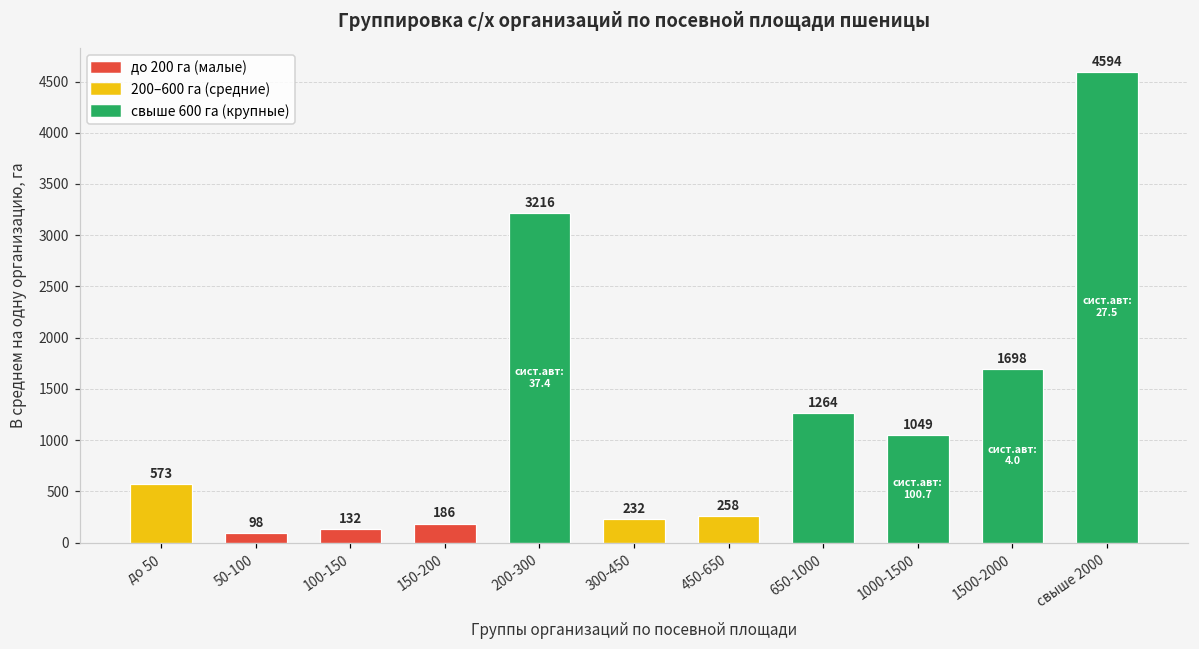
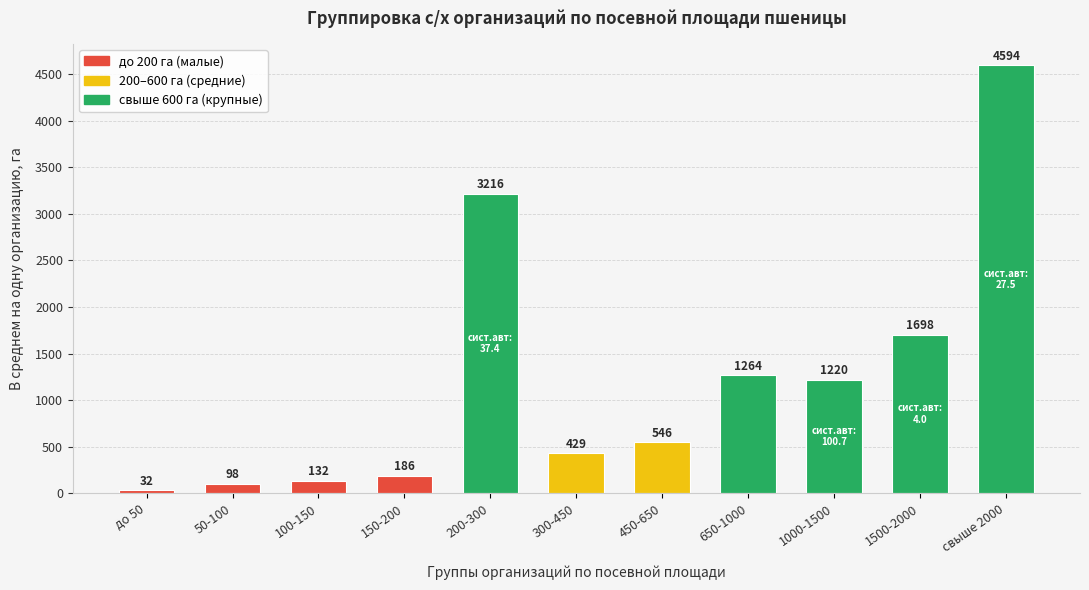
до 50: 573 -> 32
300-450: 232 -> 429
450-650: 258 -> 546
1000-1500: 1049 -> 1220
